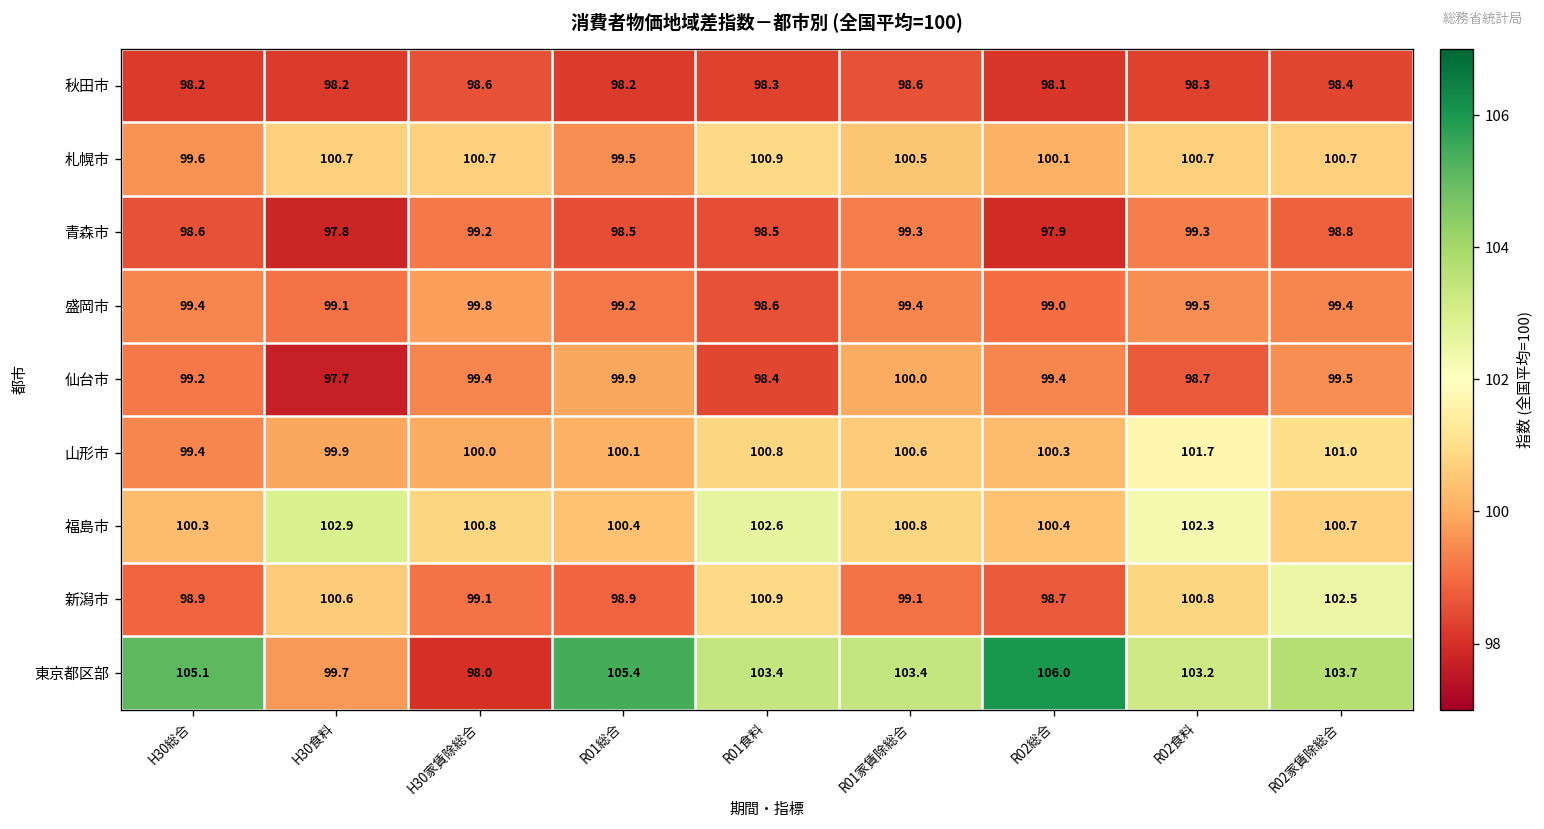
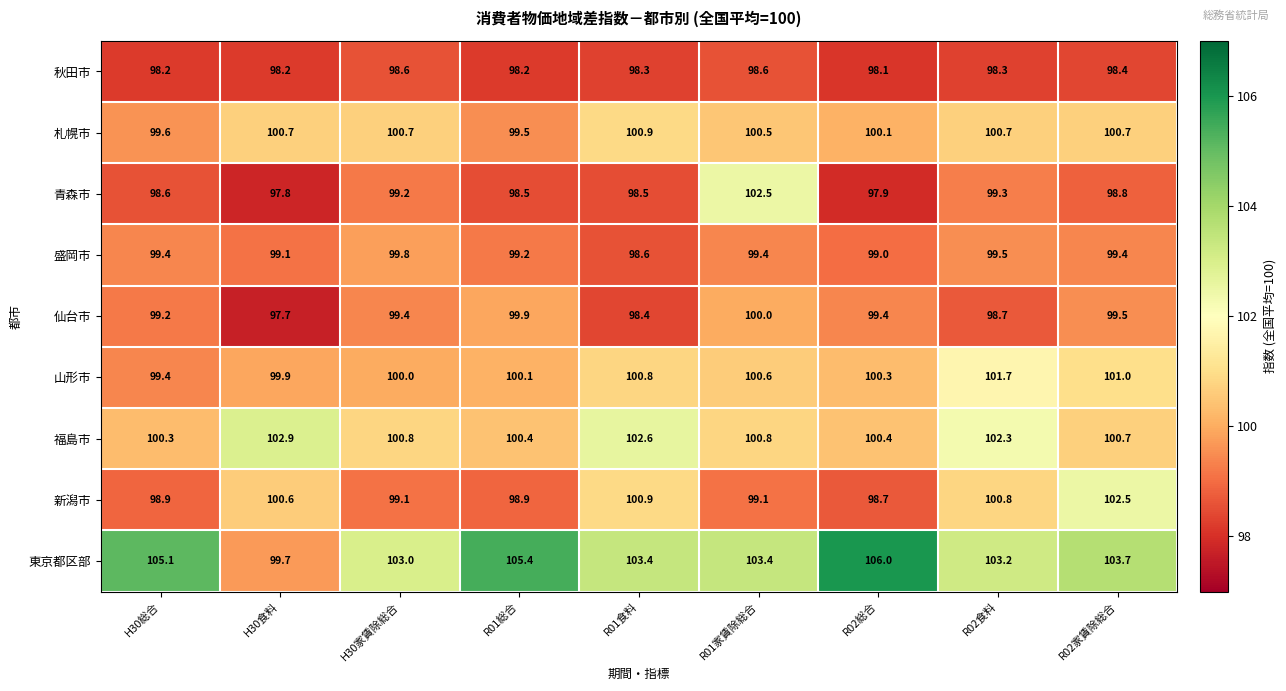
青森市, R01家賃除総合: 99.3 -> 102.5
東京都区部, H30家賃除総合: 98.0 -> 103.0
